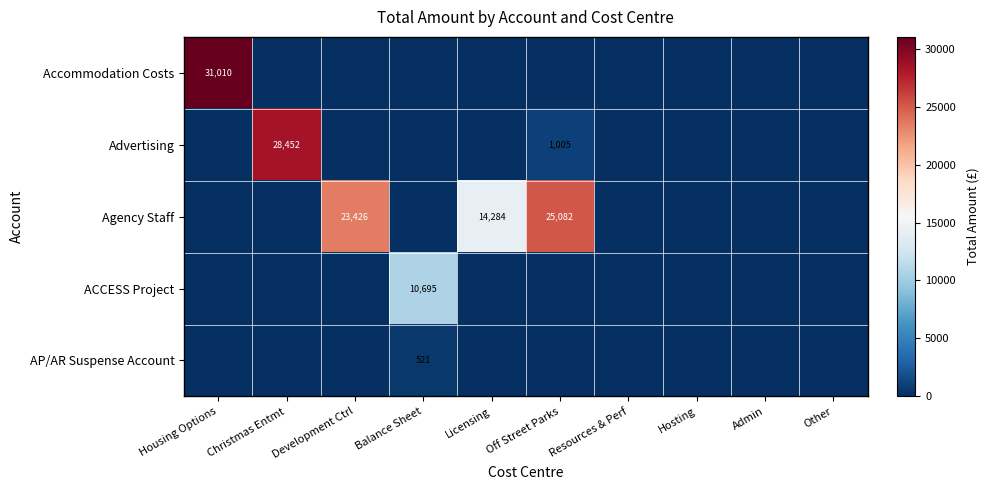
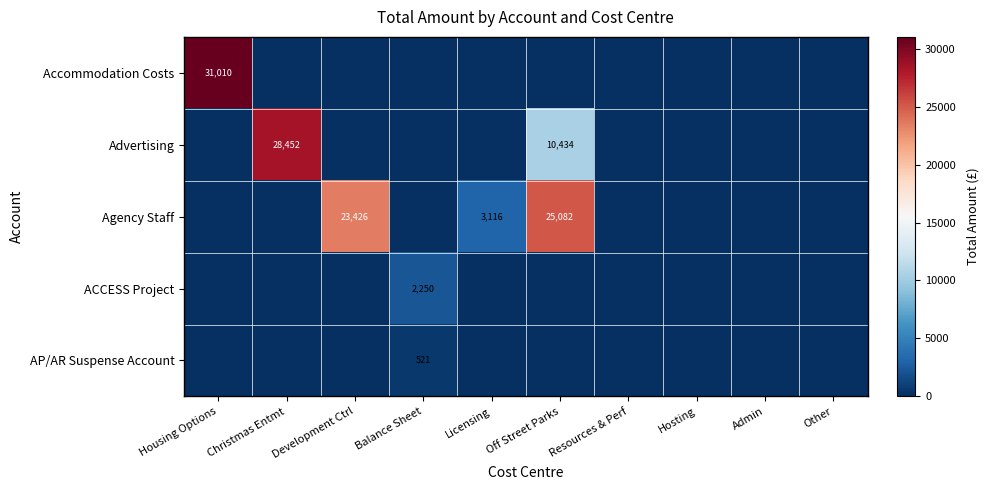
Advertising, Off Street Parks: 1,005 -> 10,434
Agency Staff, Licensing: 14,284 -> 3,116
ACCESS Project, Balance Sheet: 10,695 -> 2,250
